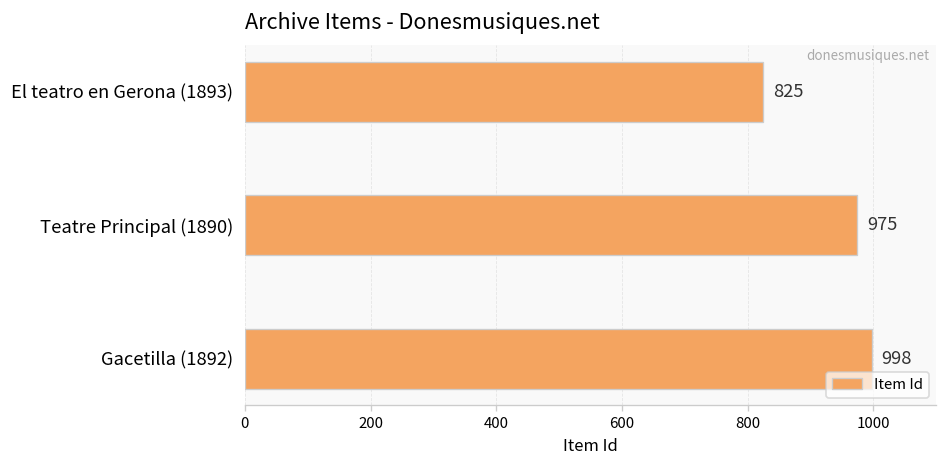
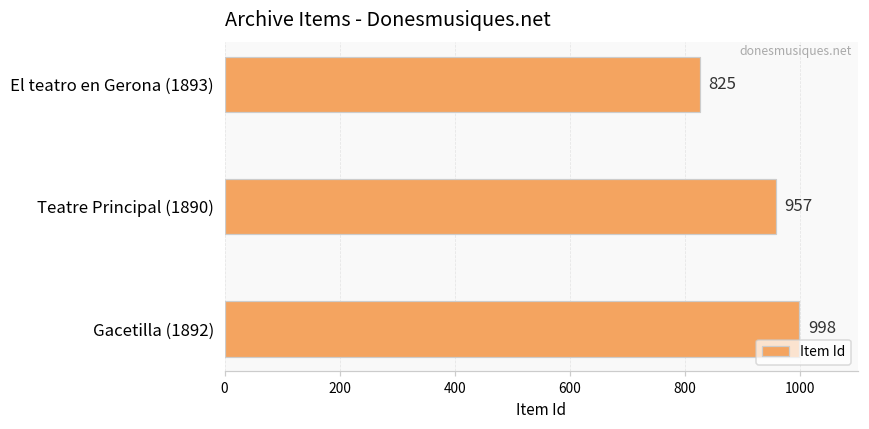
Teatre Principal (1890): 975 -> 957
